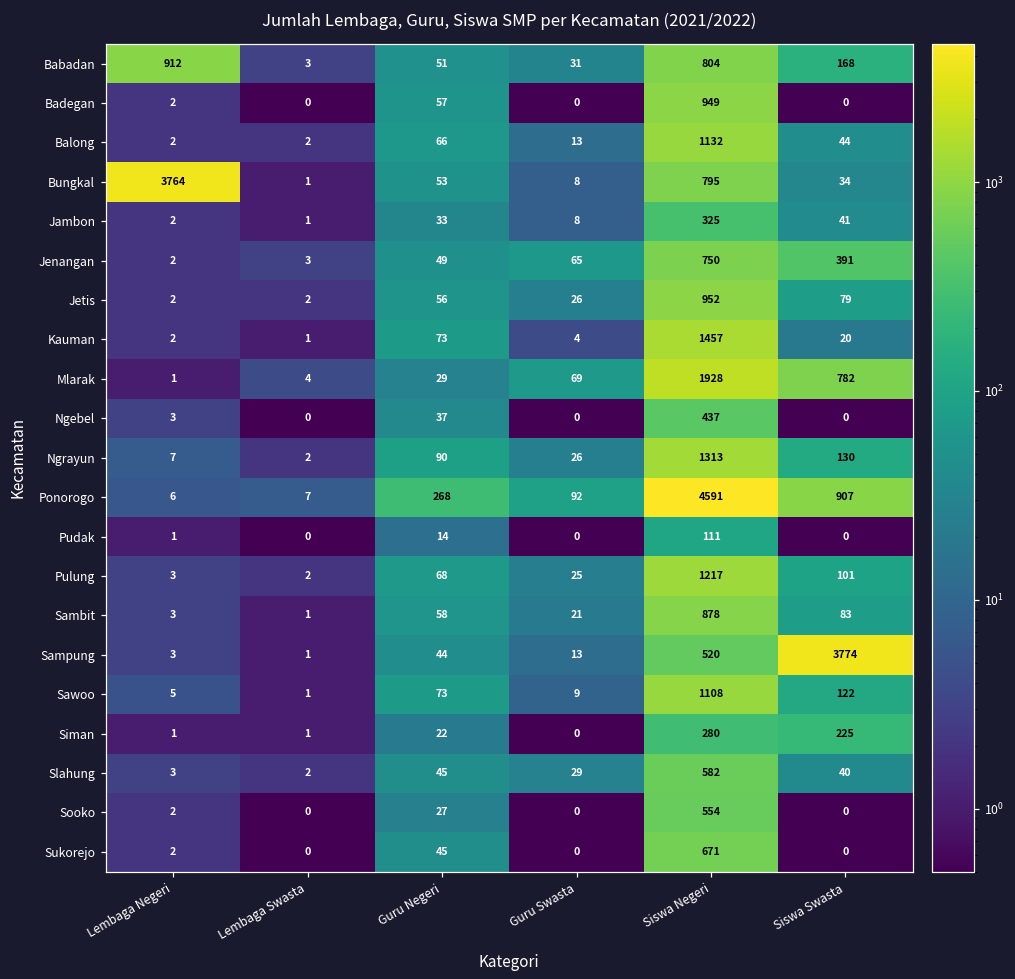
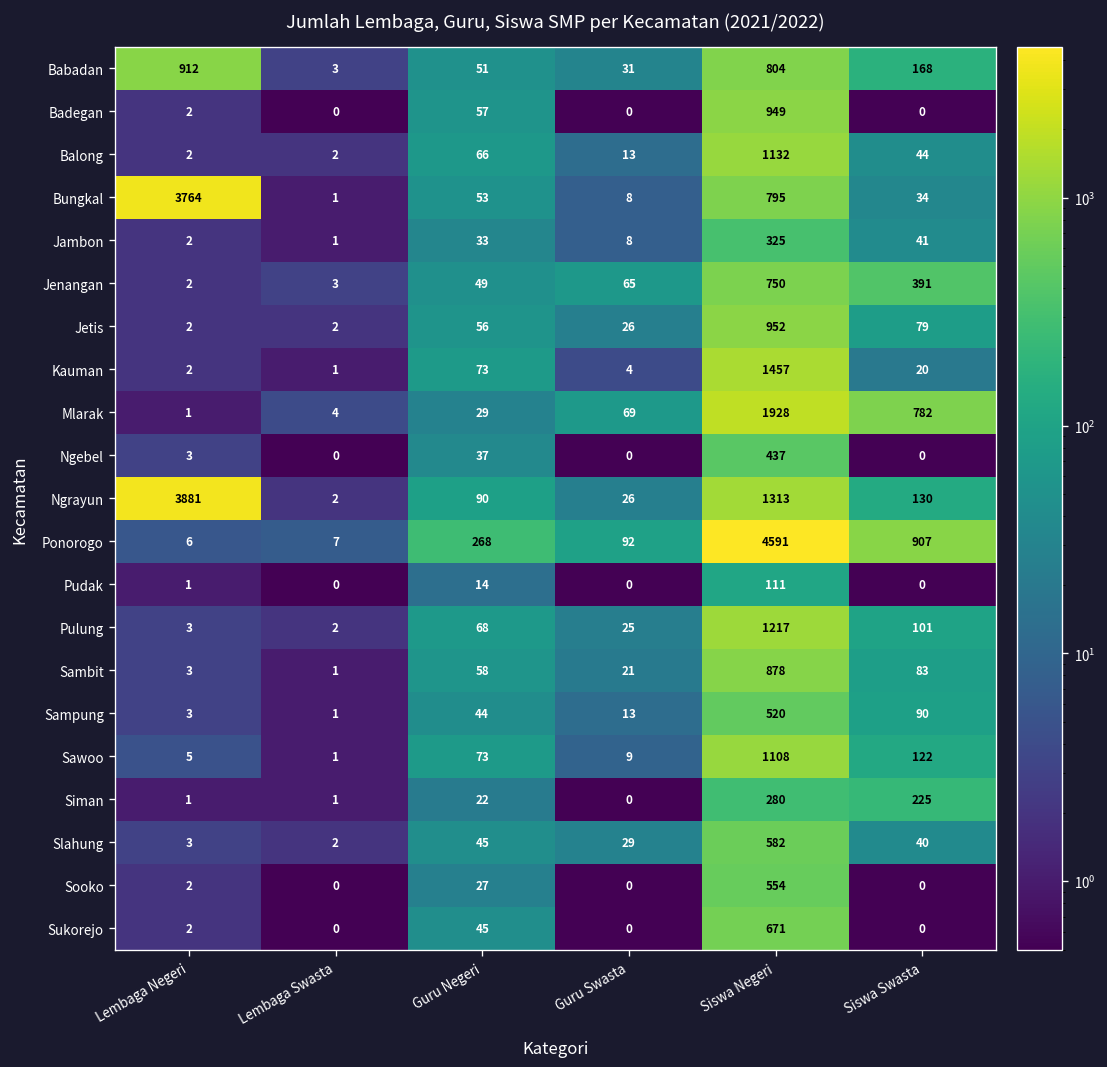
Ngrayun, Lembaga Negeri: 7 -> 3881
Sampung, Siswa Swasta: 3774 -> 90
